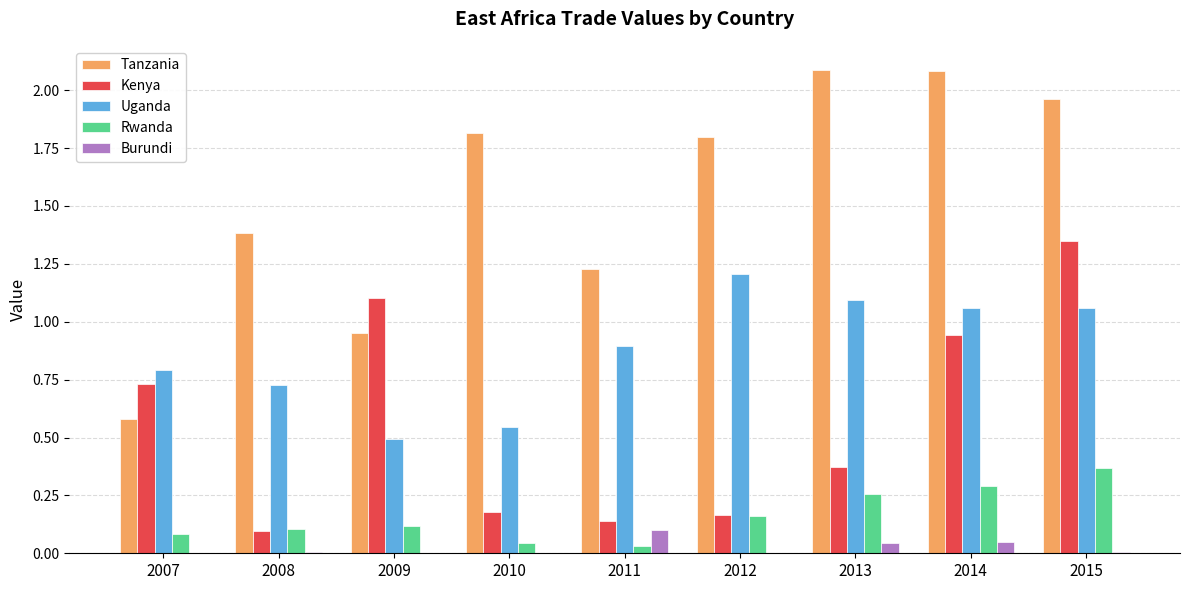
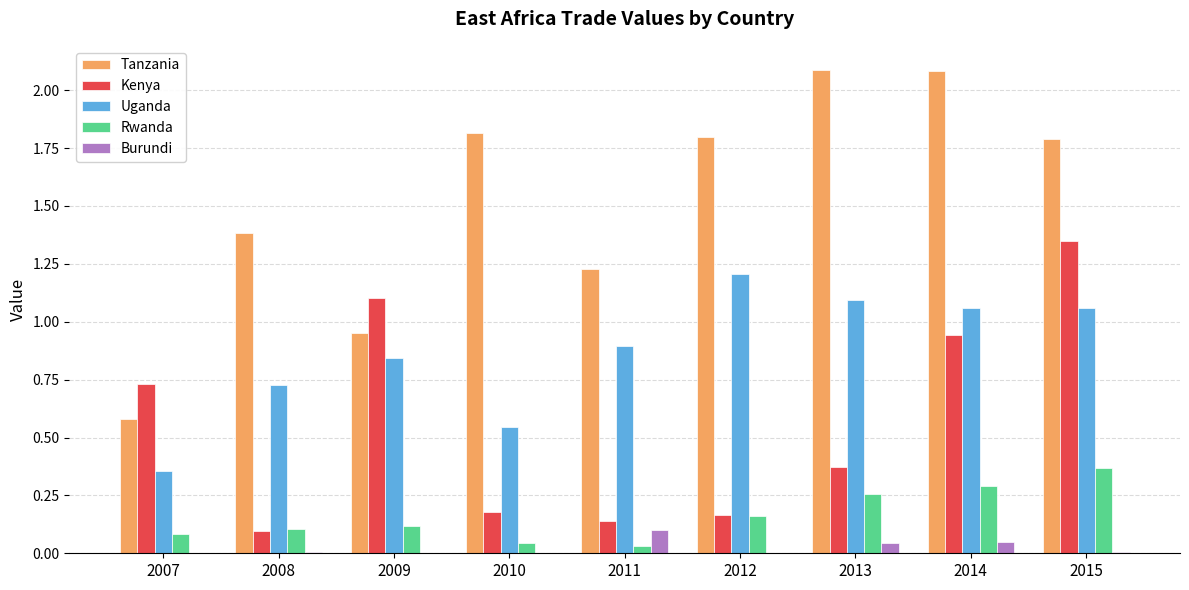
Uganda, 2007: 0.79 -> 0.36
Uganda, 2009: 0.49 -> 0.84
Tanzania, 2015: 1.96 -> 1.79
